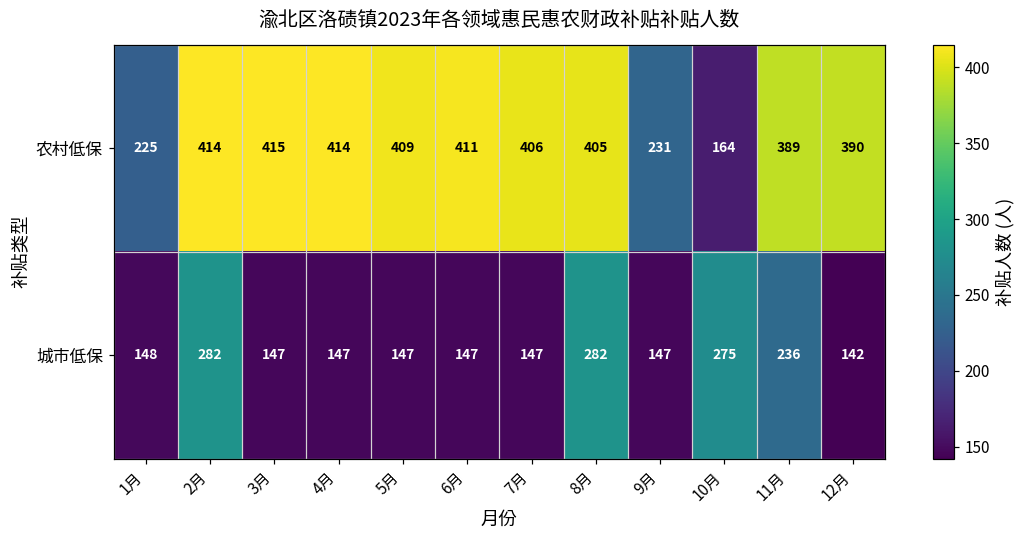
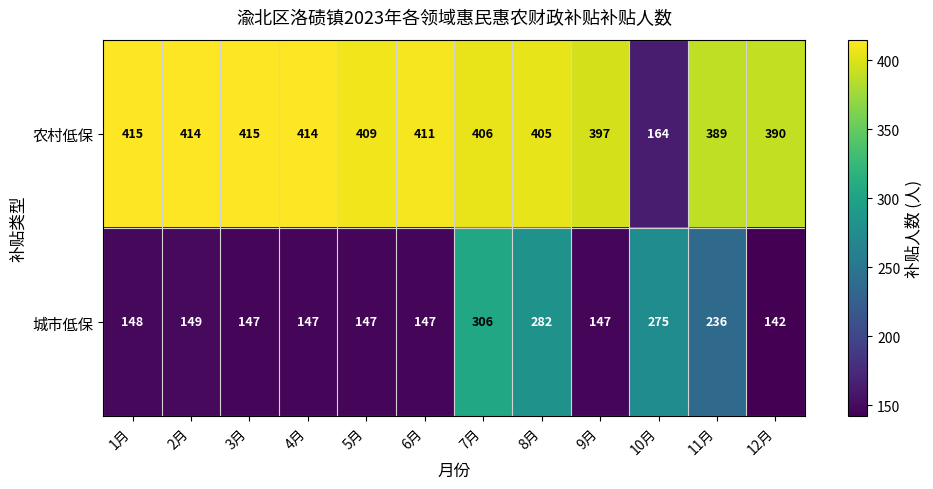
农村低保, 1月: 225 -> 415
农村低保, 9月: 231 -> 397
城市低保, 2月: 282 -> 149
城市低保, 7月: 147 -> 306
